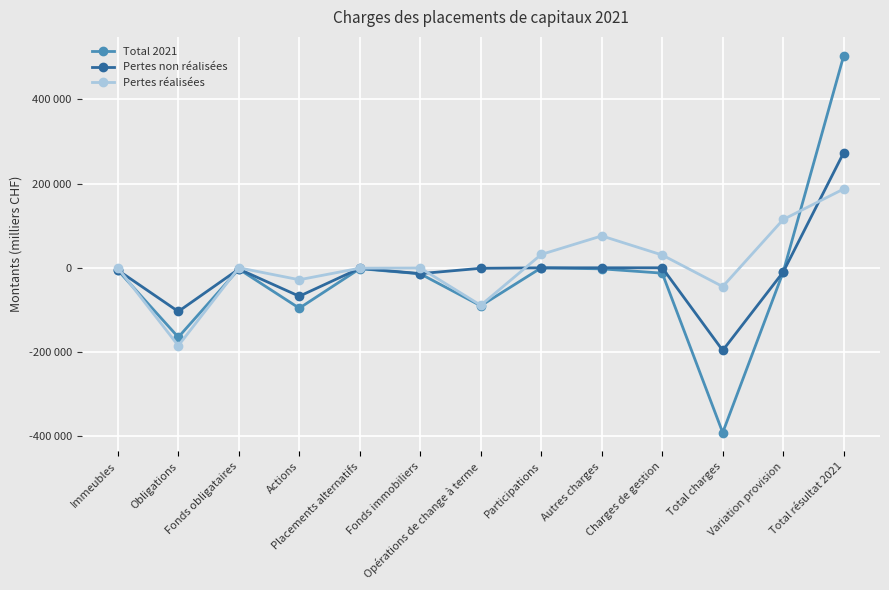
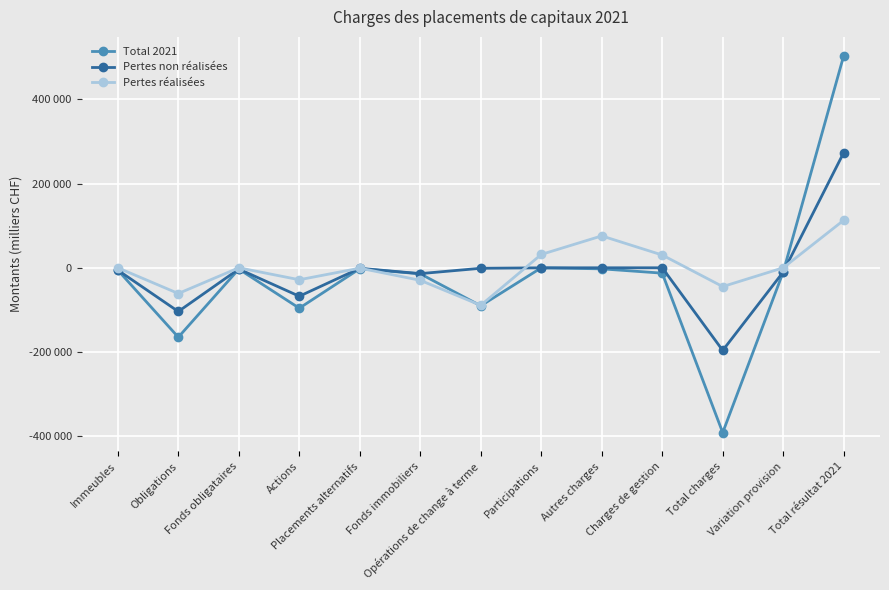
Pertes réalisées, Obligations: -190000 -> -60000
Pertes réalisées, Fonds immobiliers: 0 -> -30000
Pertes réalisées, Variation provision: 110000 -> 0
Pertes réalisées, Total résultat 2021: 190000 -> 110000
